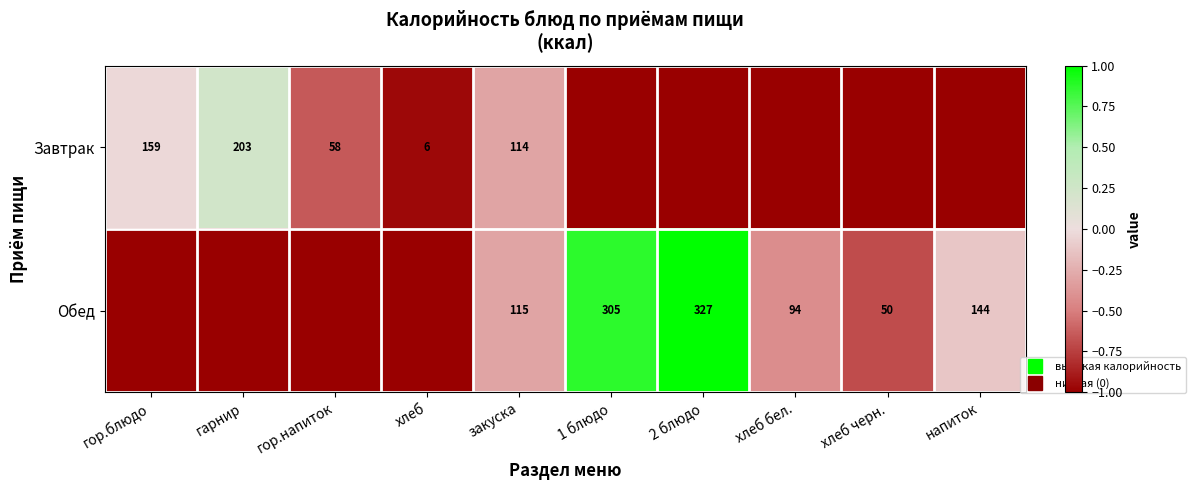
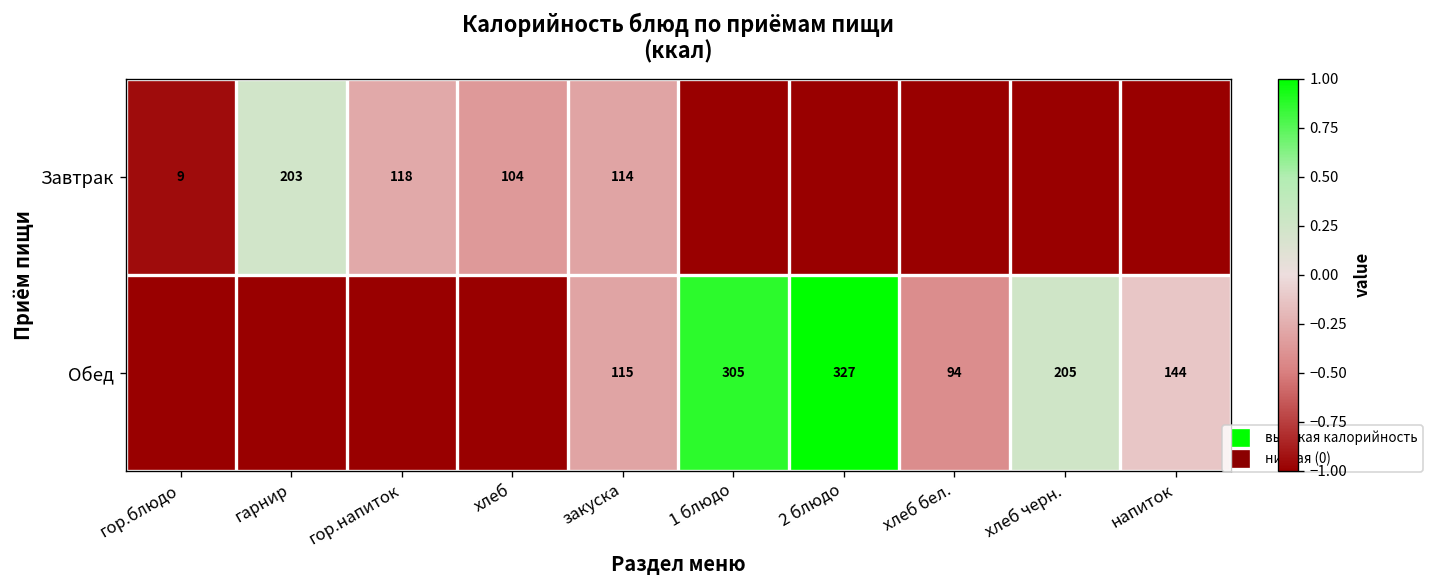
Завтрак, гор.блюдо: 159 -> 9
Завтрак, гор.напиток: 58 -> 118
Завтрак, хлеб: 6 -> 104
Обед, хлеб черн.: 50 -> 205
